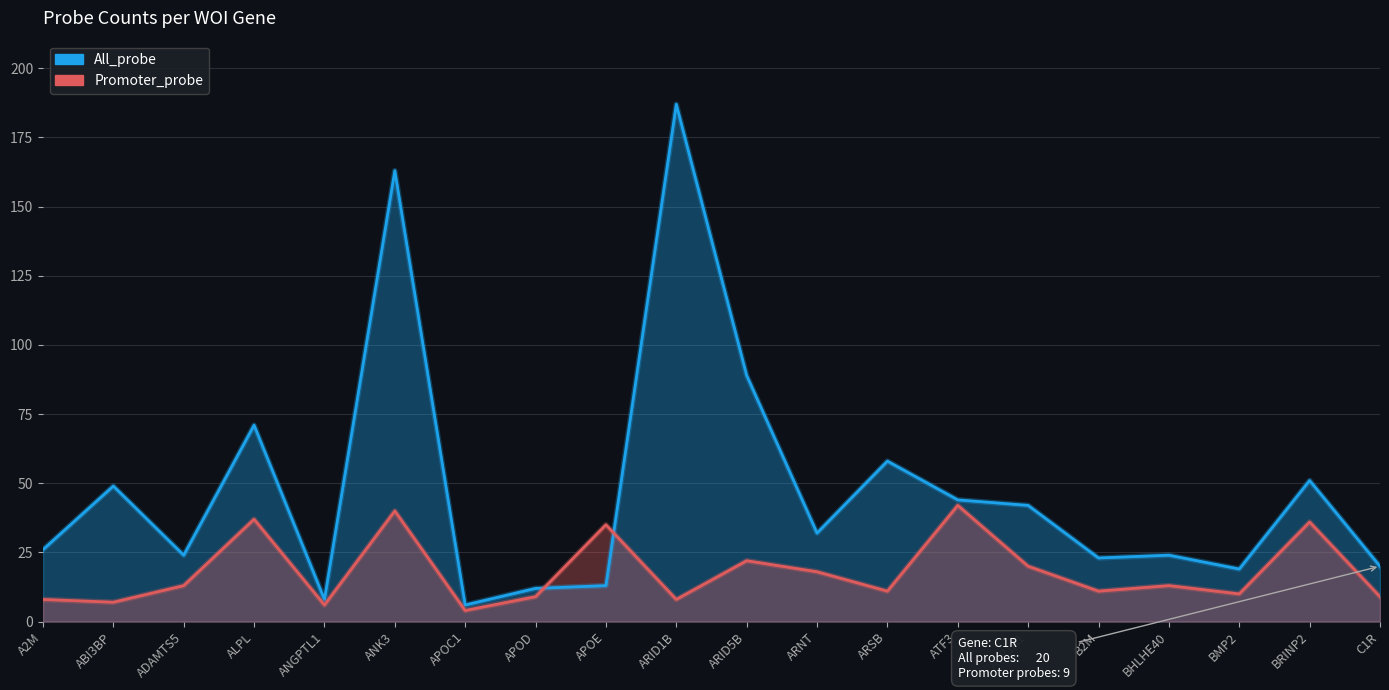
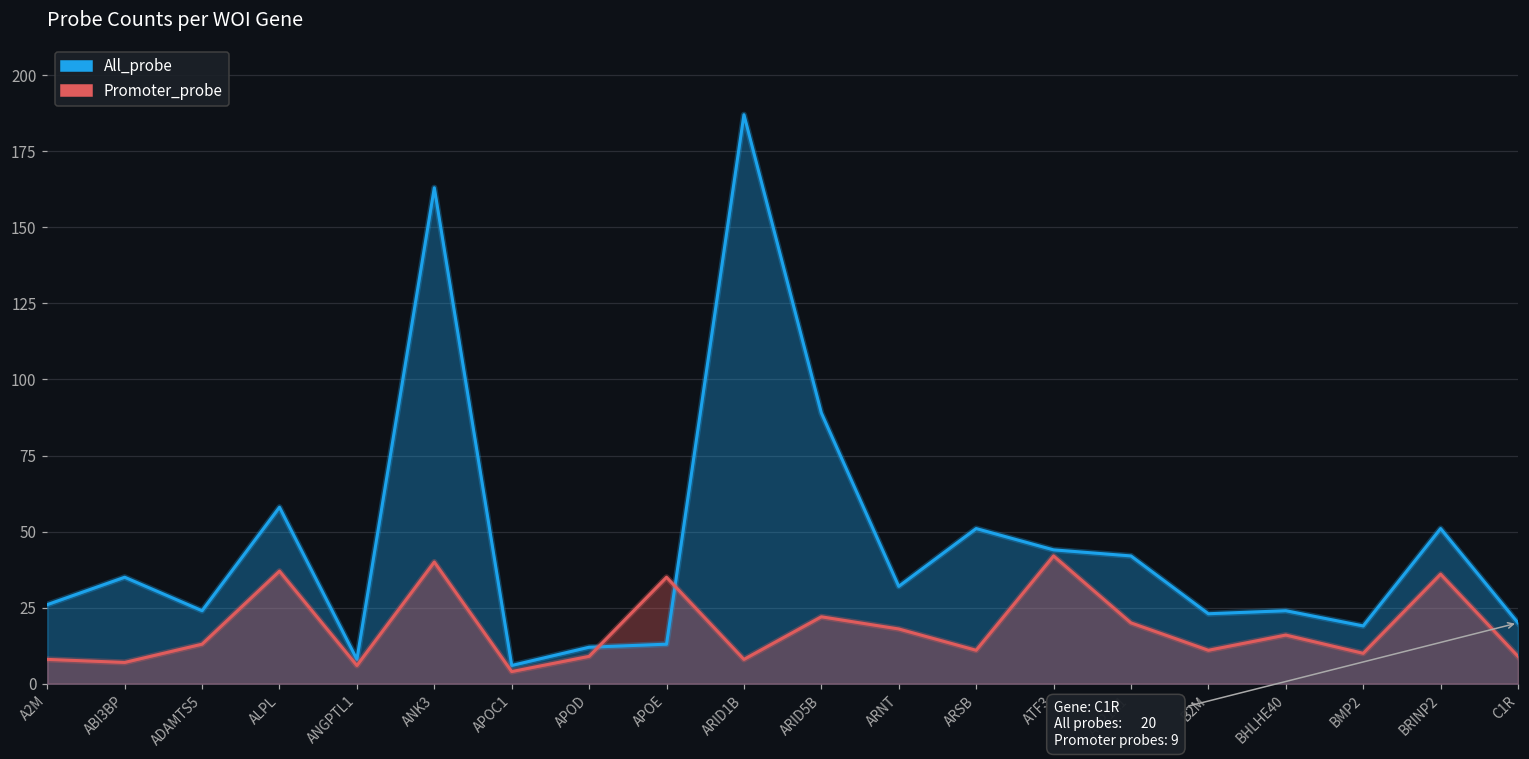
All_probe, ABI3BP: 49 -> 35
All_probe, ALPL: 71 -> 58
All_probe, ARSB: 58 -> 51
Promoter_probe, BHLHE40: 13 -> 16
